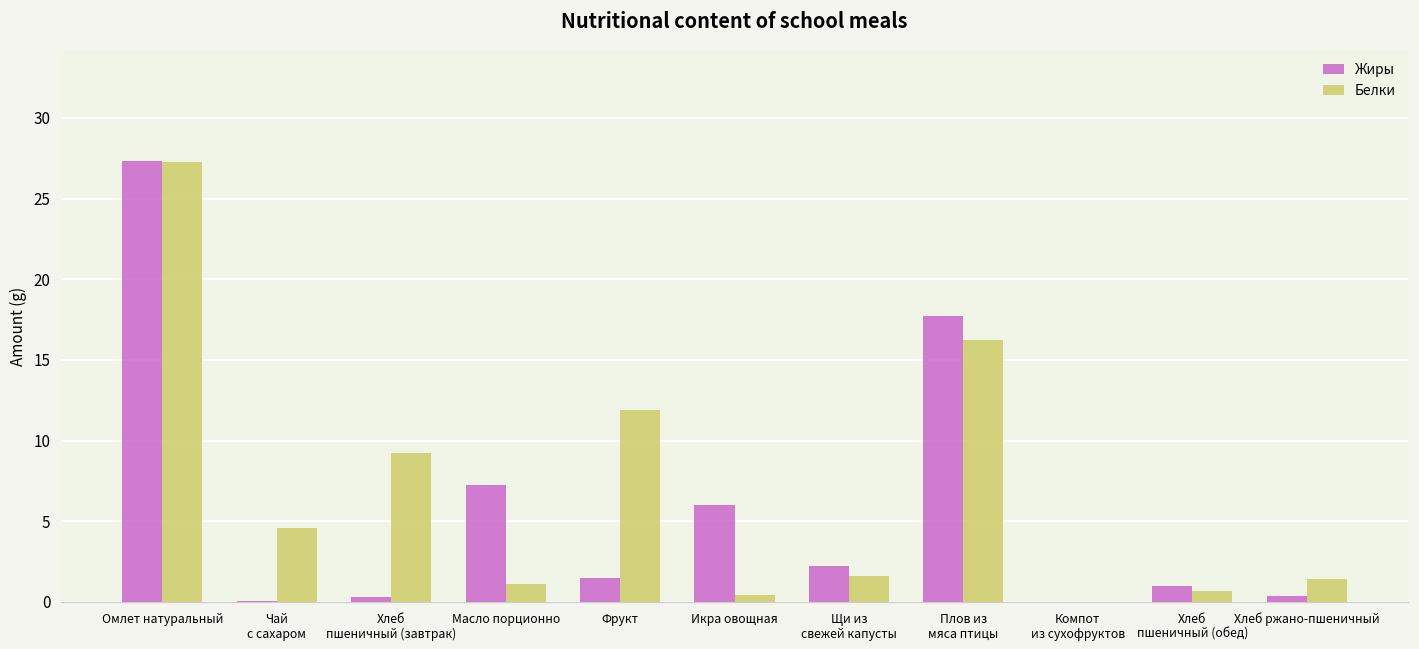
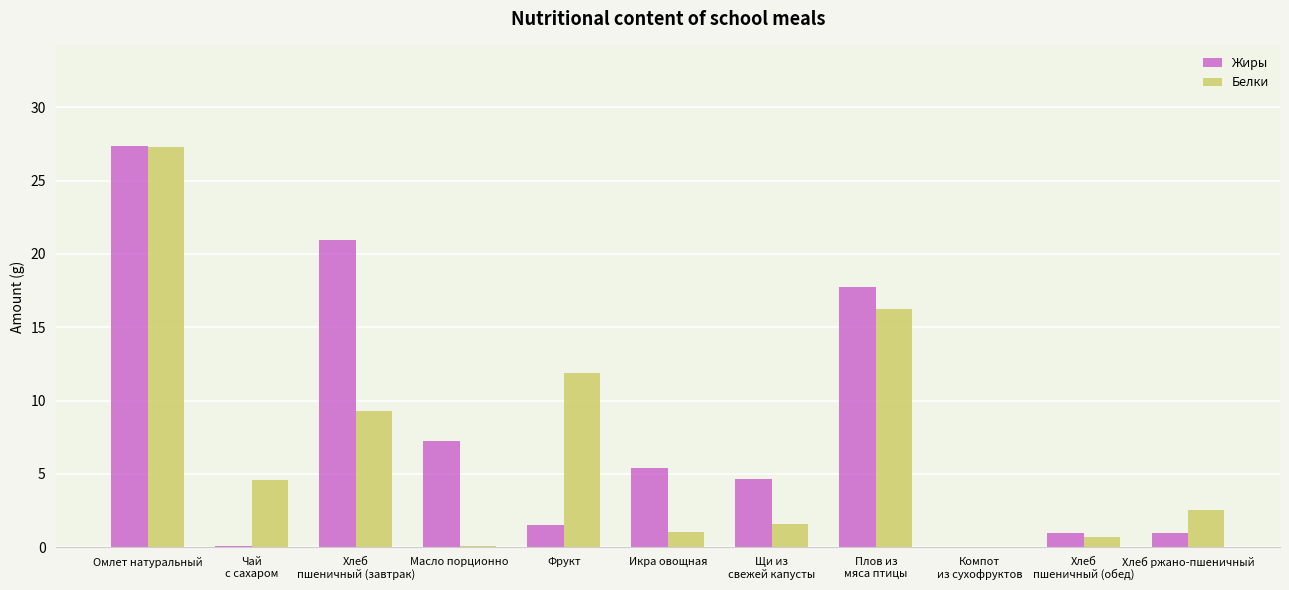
Жиры, Хлеб пшеничный (завтрак): 0.3 -> 21.0
Белки, Масло порционно: 1.1 -> 0.1
Жиры, Икра овощная: 6.0 -> 5.4
Белки, Икра овощная: 0.4 -> 1.0
Жиры, Щи из свежей капусты: 2.2 -> 4.7
Жиры, Хлеб ржано-пшеничный: 0.3 -> 1.0
Белки, Хлеб ржано-пшеничный: 1.4 -> 2.6
